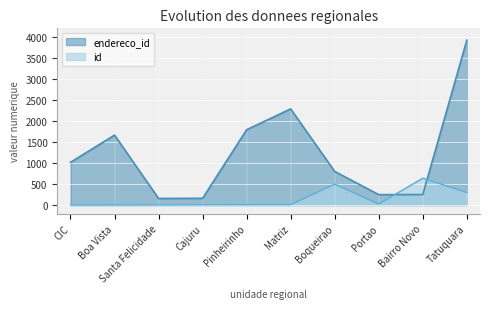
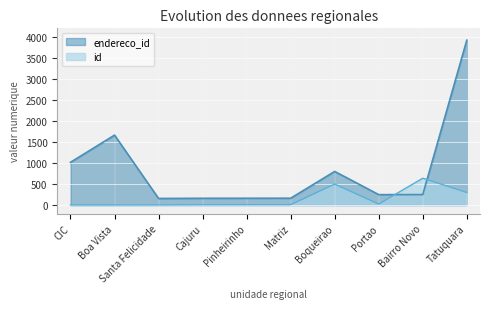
endereco_id, Pinheirinho: 1800 -> 200
endereco_id, Matriz: 2300 -> 200
